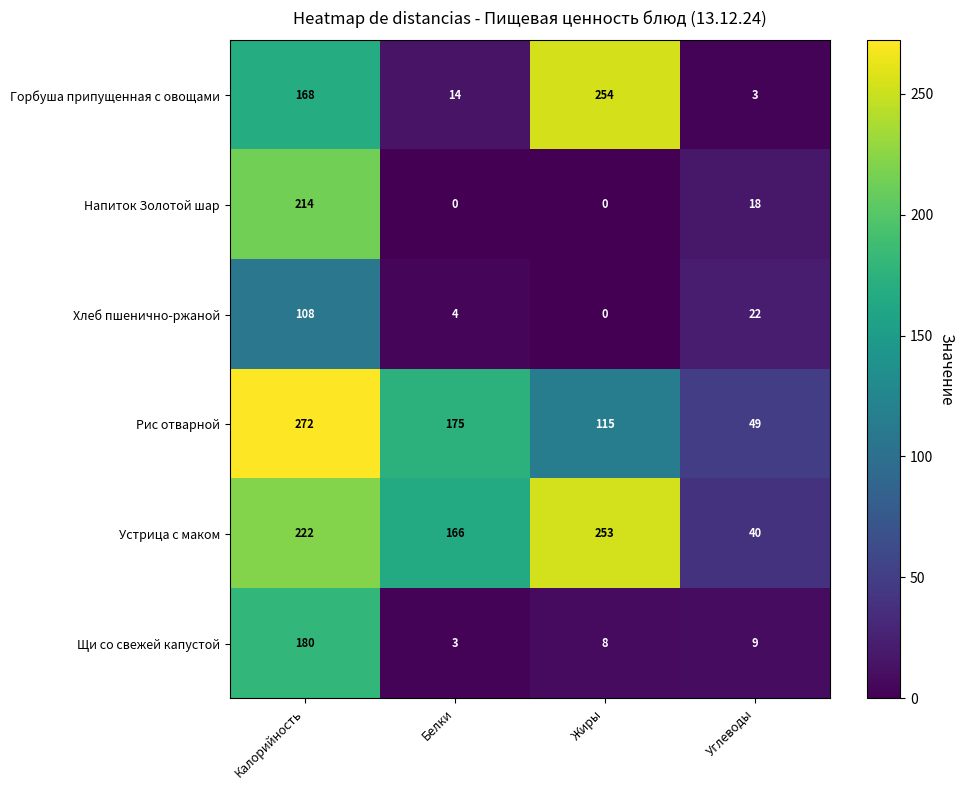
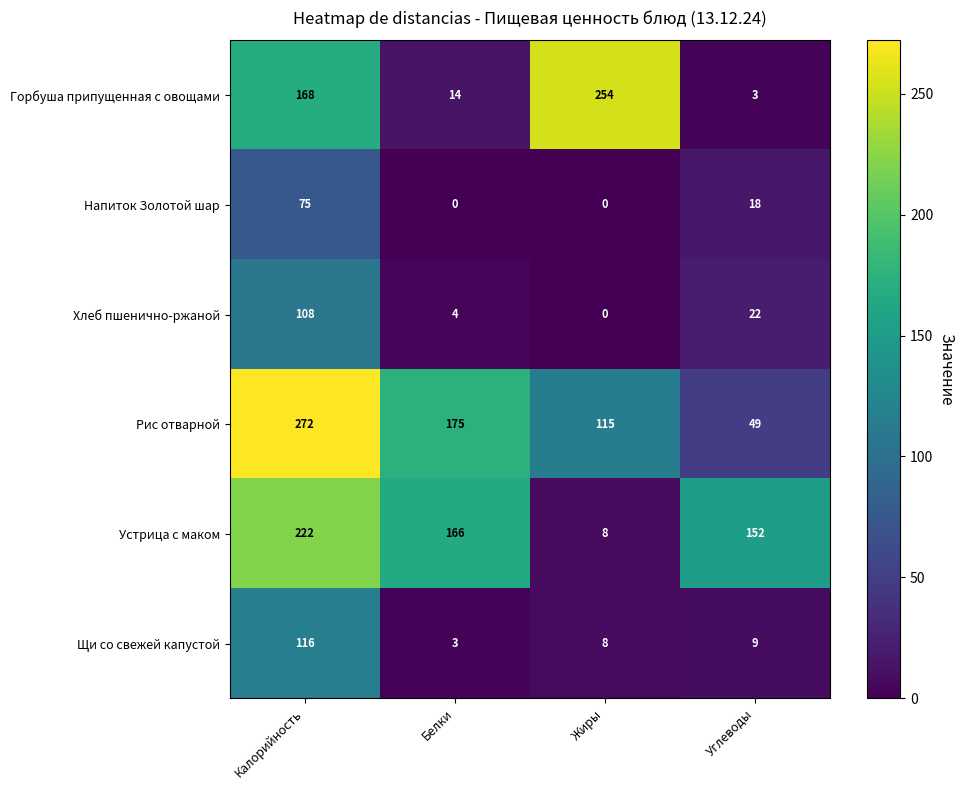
Напиток Золотой шар, Калорийность: 214 -> 75
Устрица с маком, Жиры: 253 -> 8
Устрица с маком, Углеводы: 40 -> 152
Щи со свежей капустой, Калорийность: 180 -> 116
